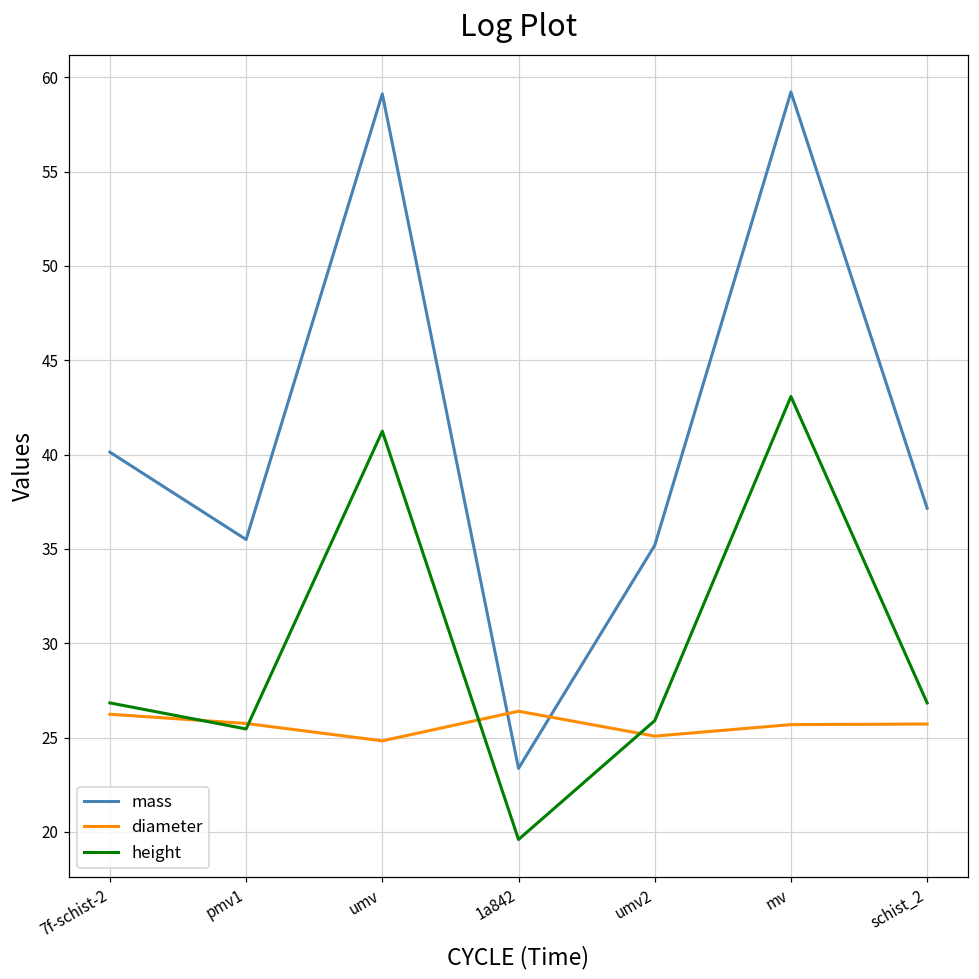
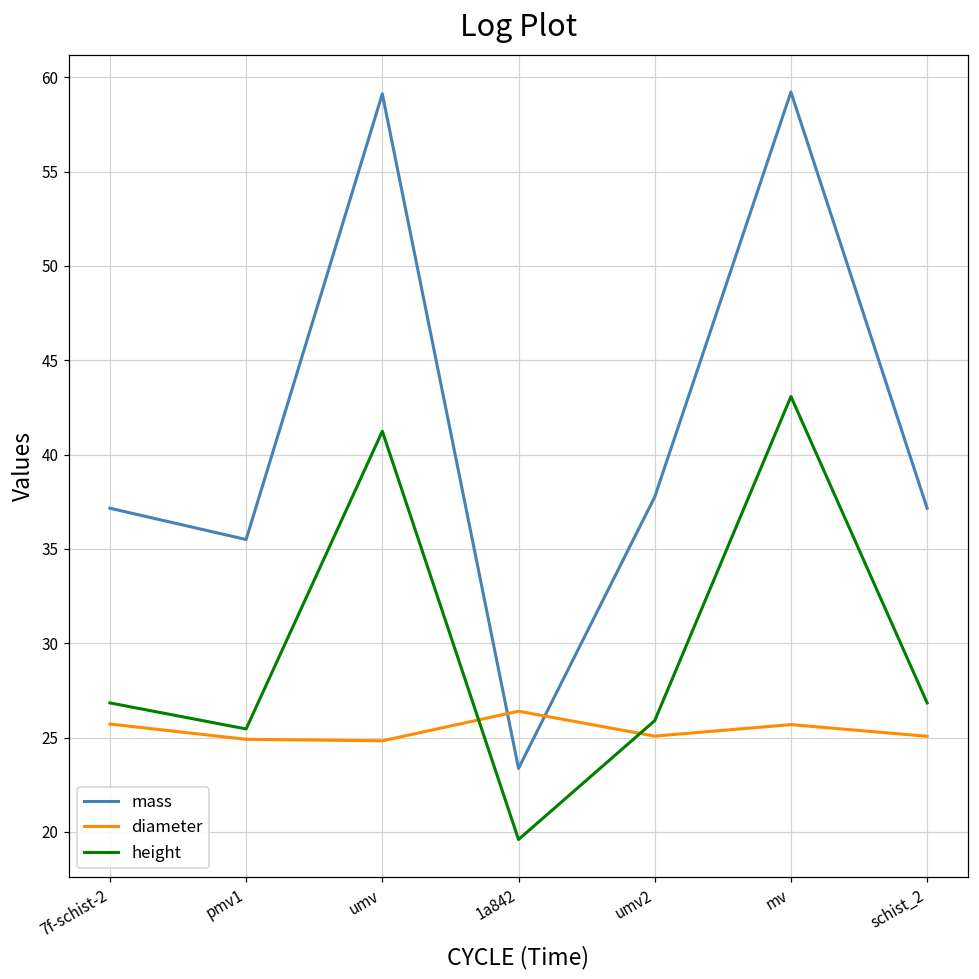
mass, 7f-schist-2: 40.1 -> 37.2
diameter, 7f-schist-2: 26.2 -> 25.7
diameter, pmv1: 25.8 -> 24.9
mass, umv2: 35.2 -> 37.8
diameter, schist_2: 25.7 -> 25.1
